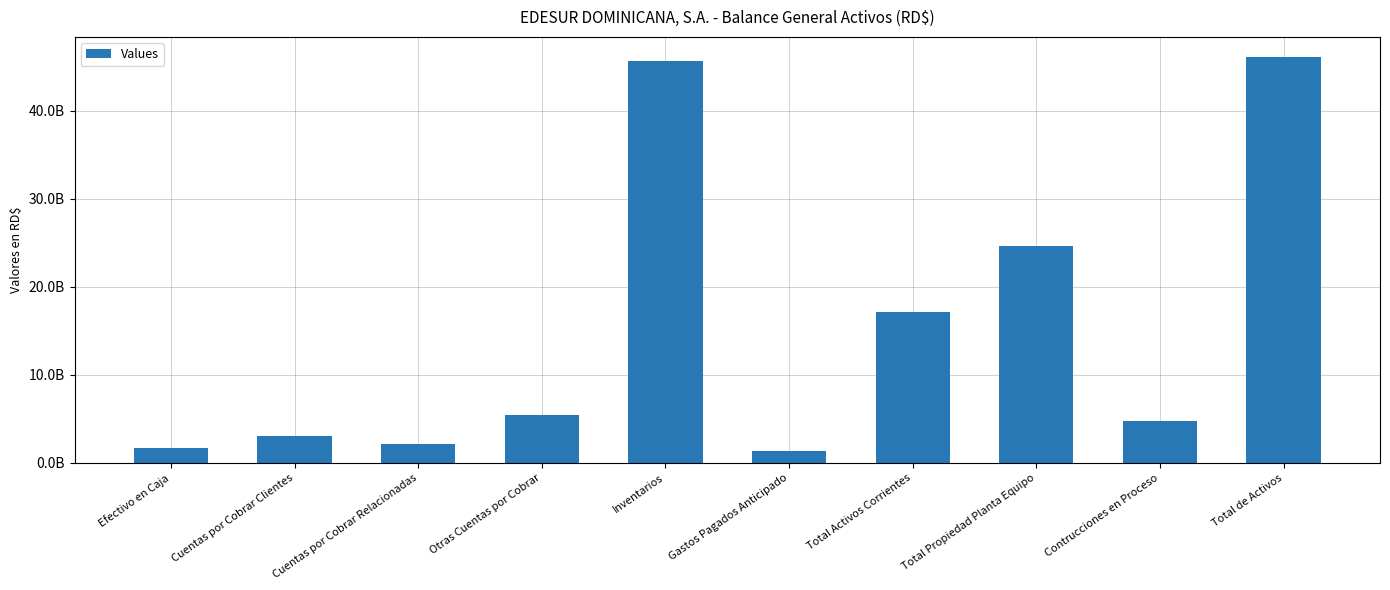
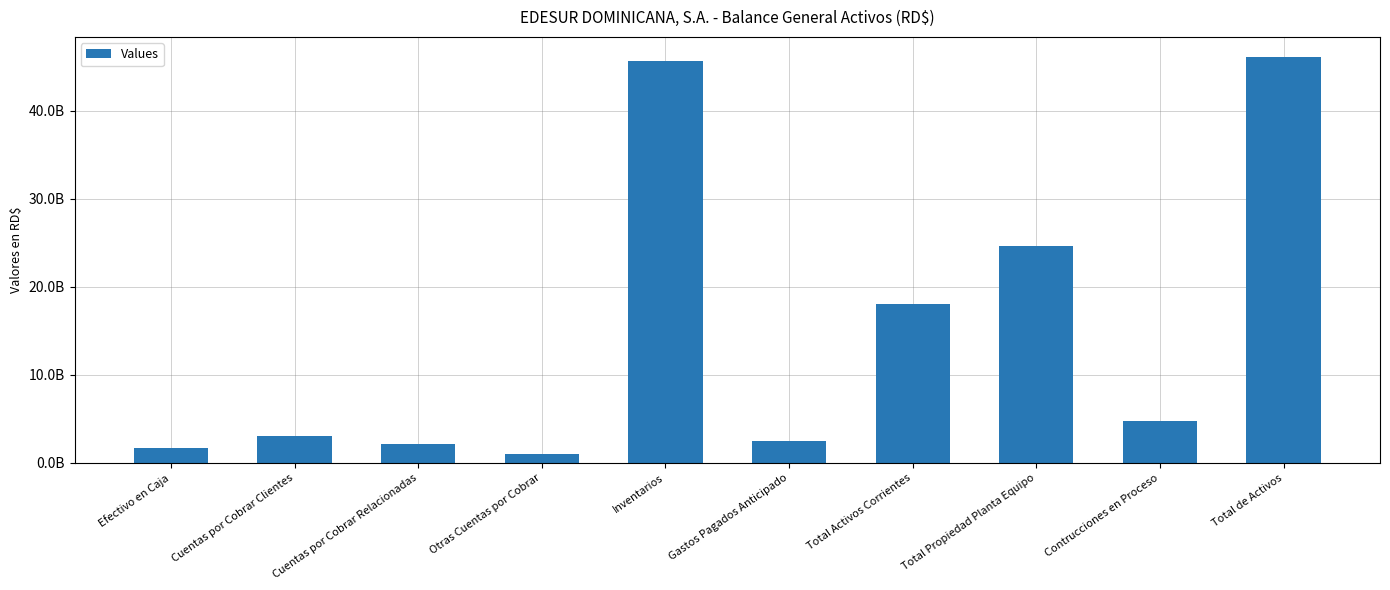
Otras Cuentas por Cobrar: 5000000000 -> 1000000000
Gastos Pagados Anticipado: 1000000000 -> 2000000000
Total Activos Corrientes: 17000000000 -> 18000000000
